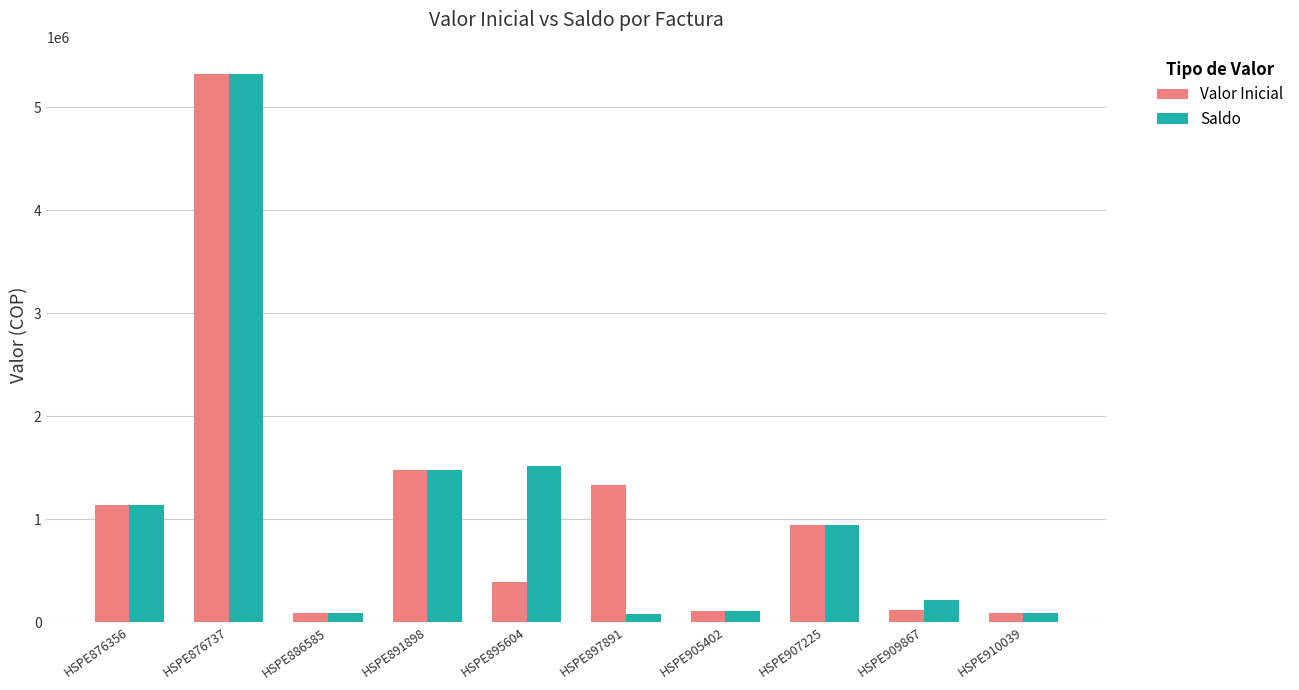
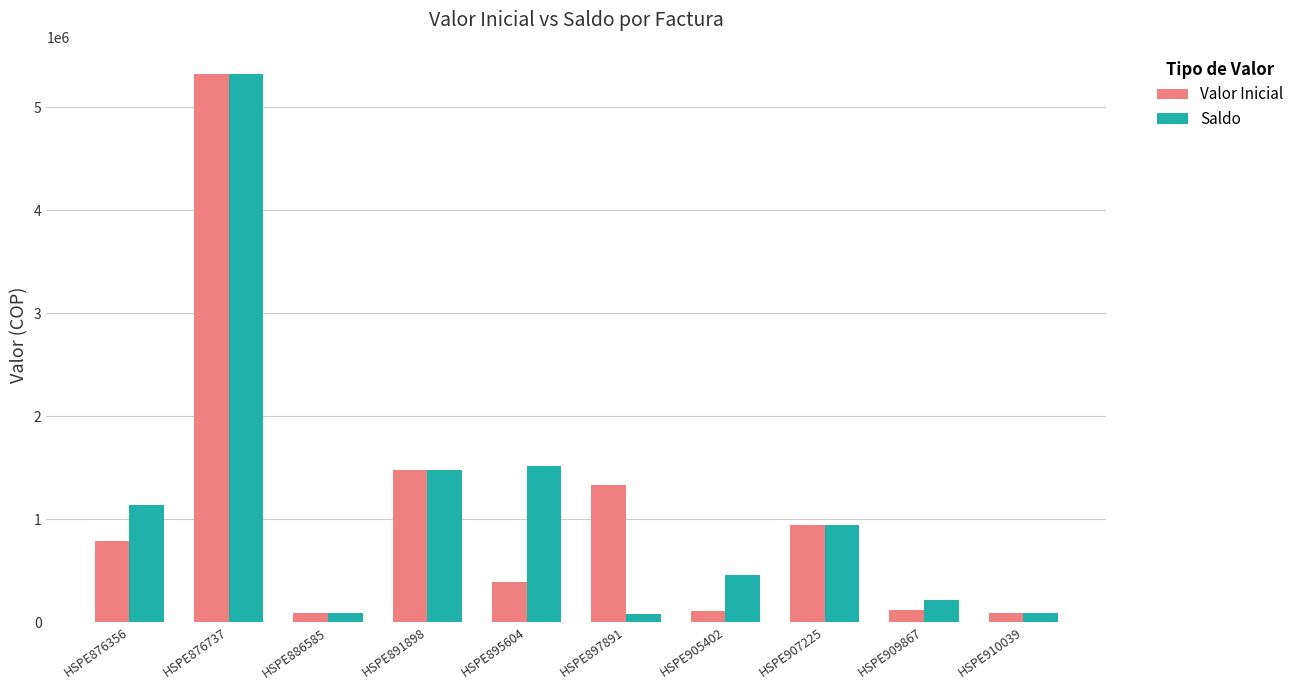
Valor Inicial, HSPE876356: 1130000 -> 790000
Saldo, HSPE905402: 110000 -> 460000
